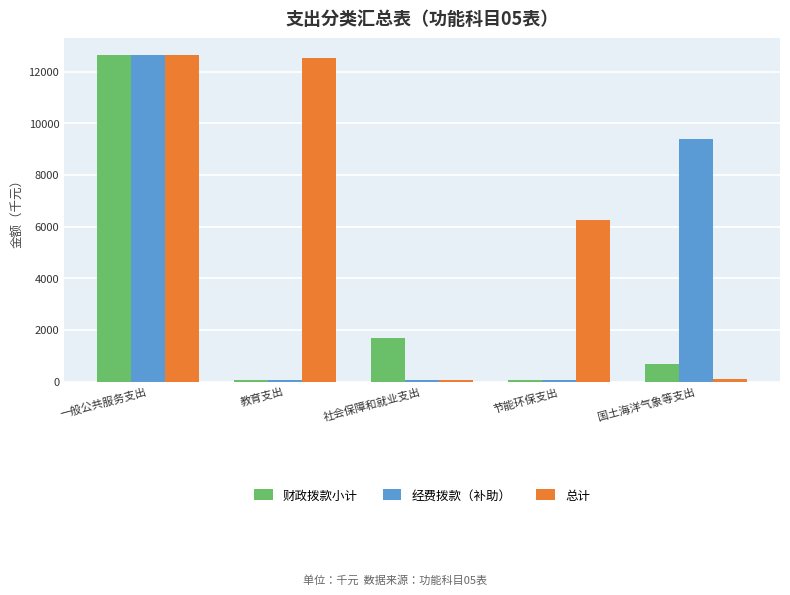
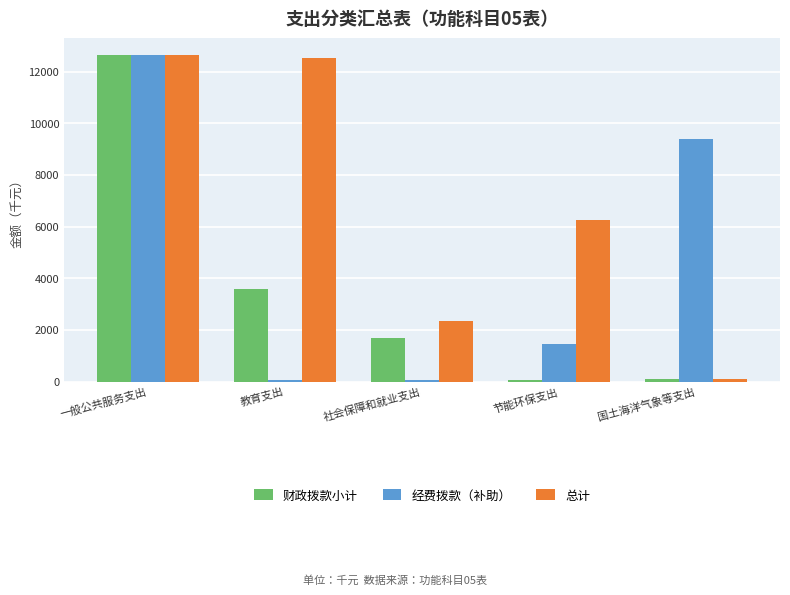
财政拨款小计, 教育支出: 100 -> 3600
总计, 社会保障和就业支出: 100 -> 2400
经费拨款（补助）, 节能环保支出: 100 -> 1500
财政拨款小计, 国土海洋气象等支出: 700 -> 100
